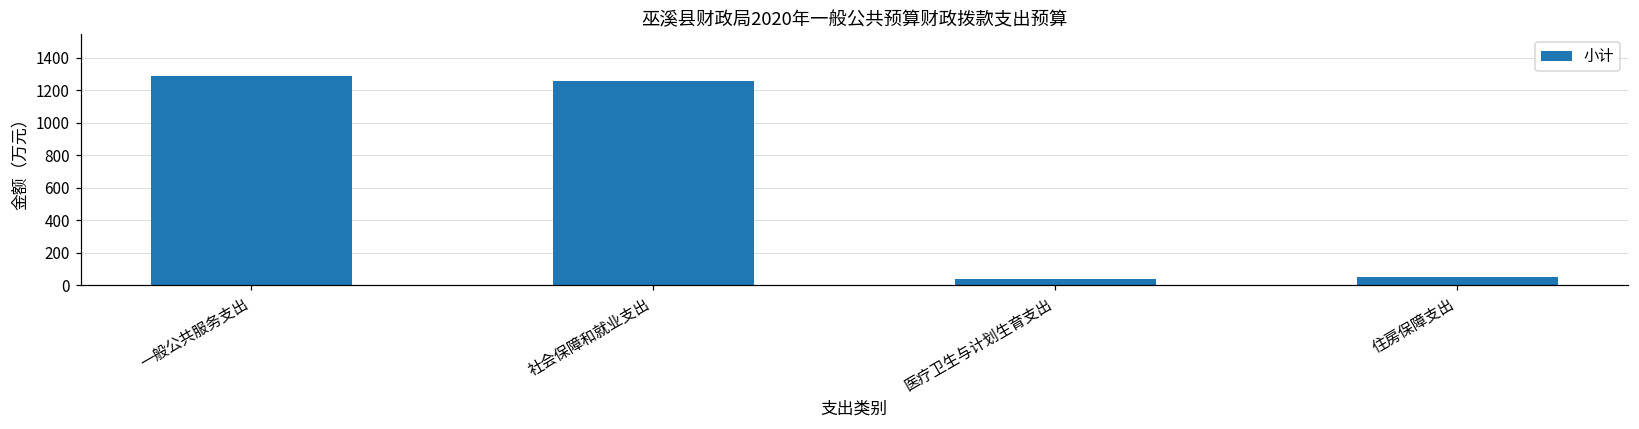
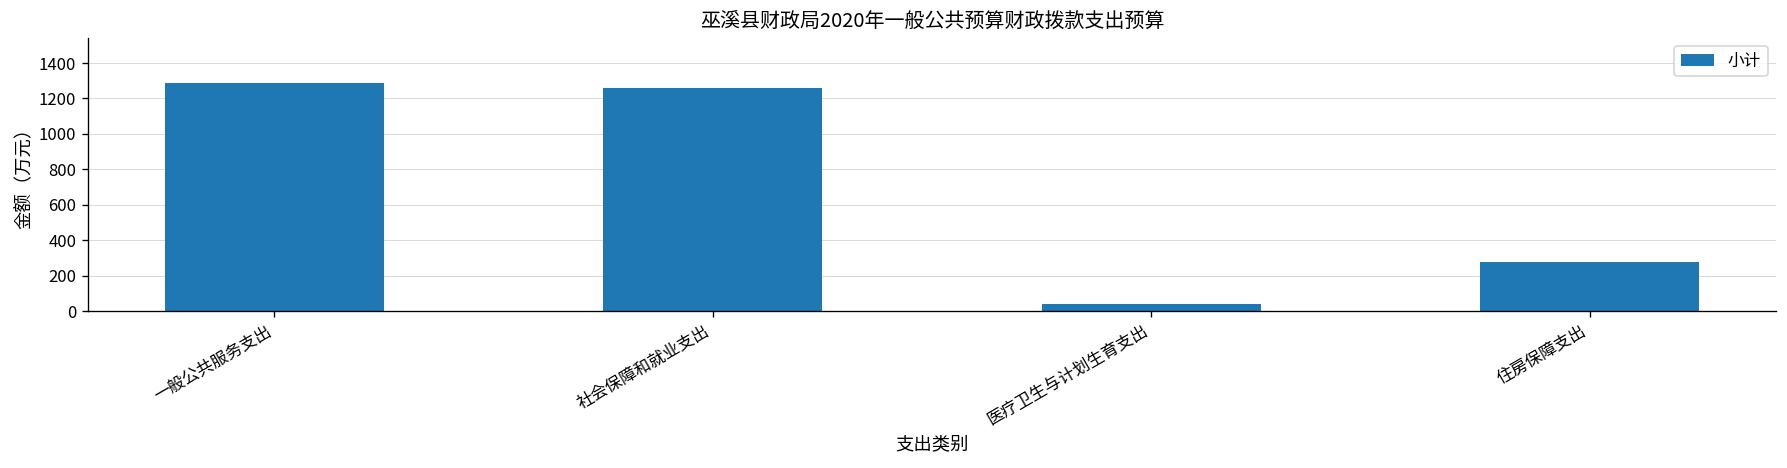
住房保障支出: 50 -> 280
